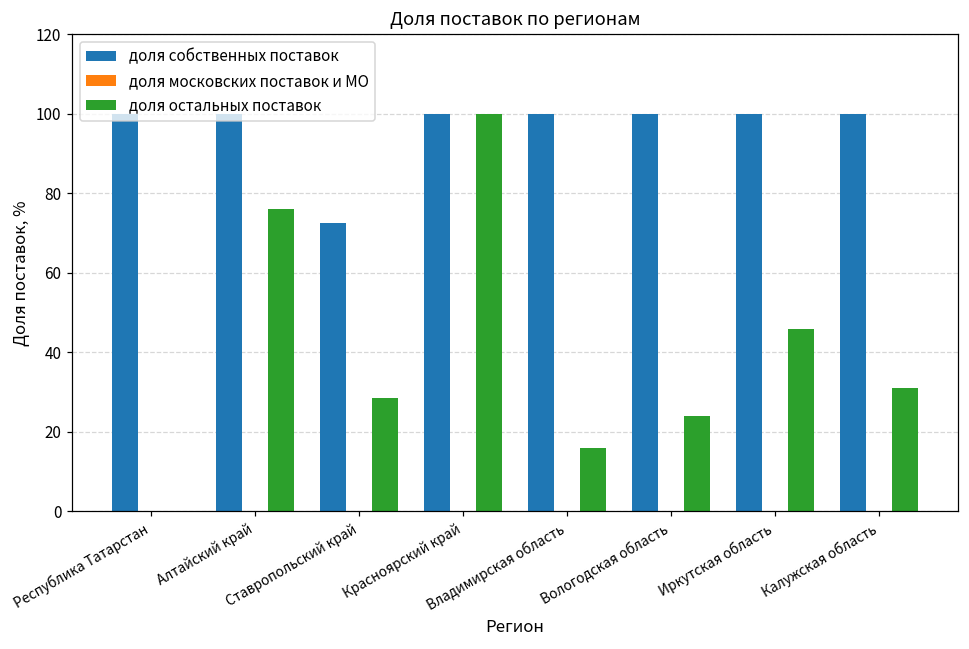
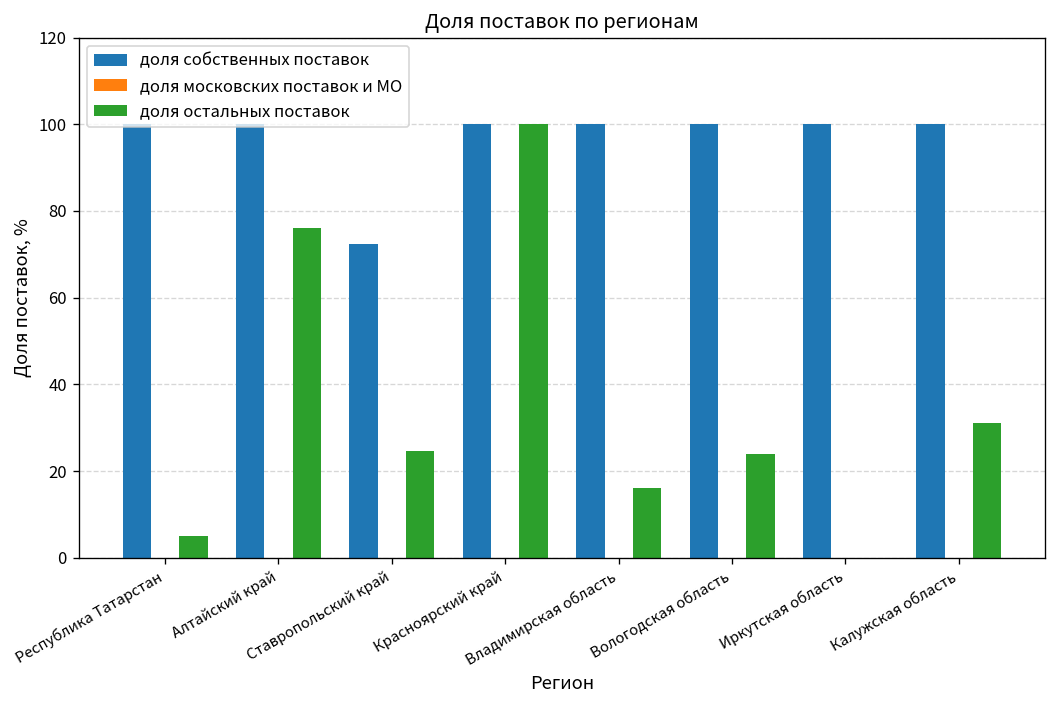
доля остальных поставок, Республика Татарстан: 0 -> 5
доля остальных поставок, Ставропольский край: 29 -> 25
доля остальных поставок, Иркутская область: 46 -> 0
